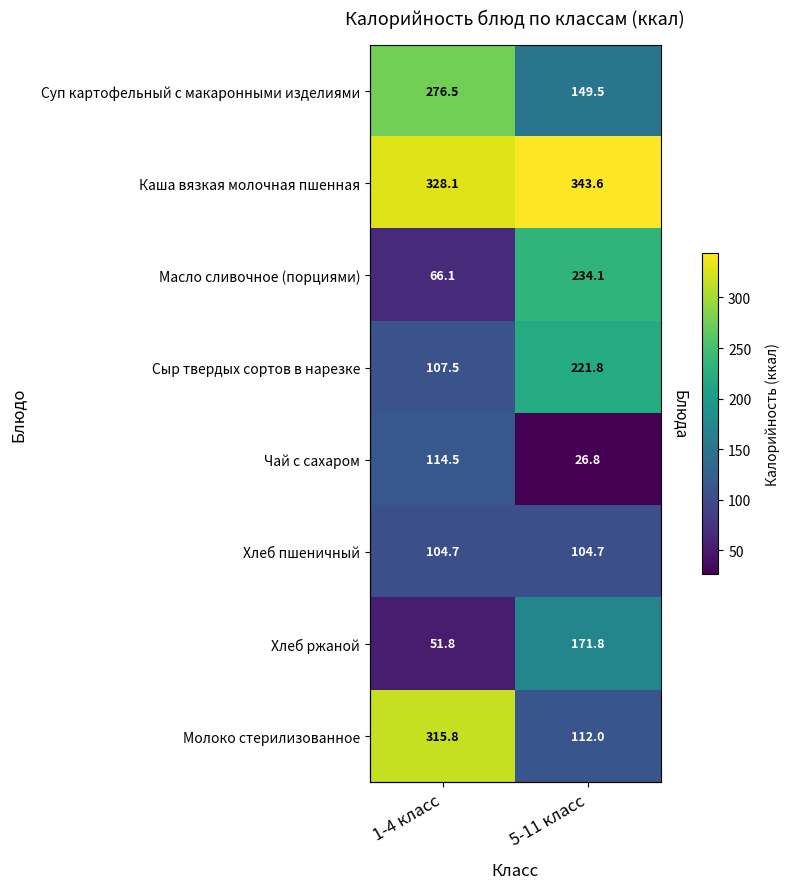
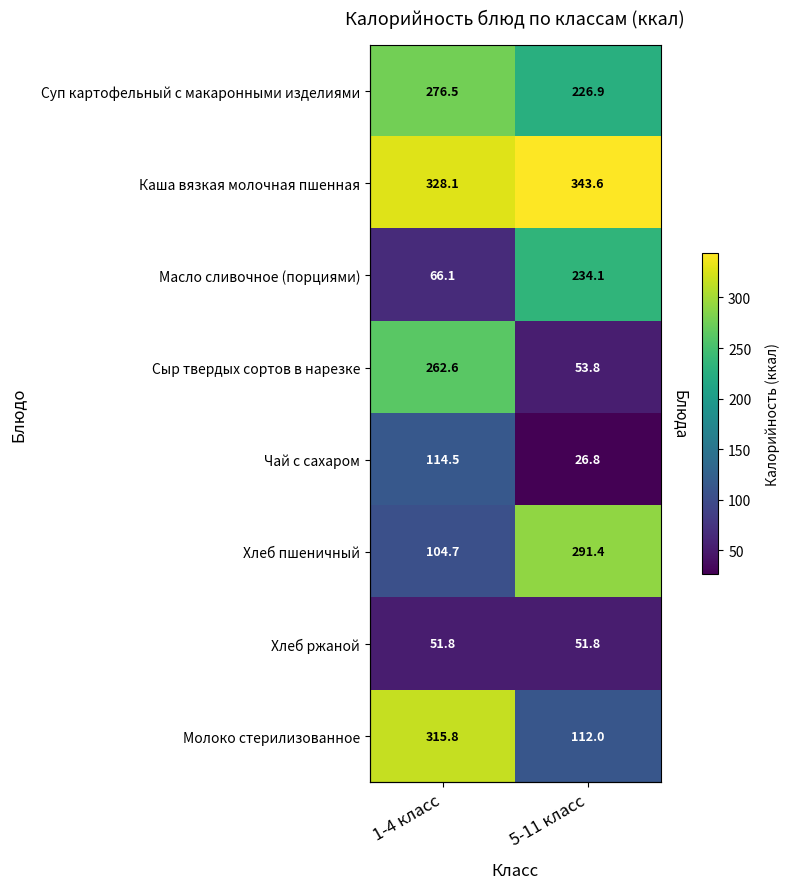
Суп картофельный с макаронными изделиями, 5-11 класс: 149.5 -> 226.9
Сыр твердых сортов в нарезке, 1-4 класс: 107.5 -> 262.6
Сыр твердых сортов в нарезке, 5-11 класс: 221.8 -> 53.8
Хлеб пшеничный, 5-11 класс: 104.7 -> 291.4
Хлеб ржаной, 5-11 класс: 171.8 -> 51.8
